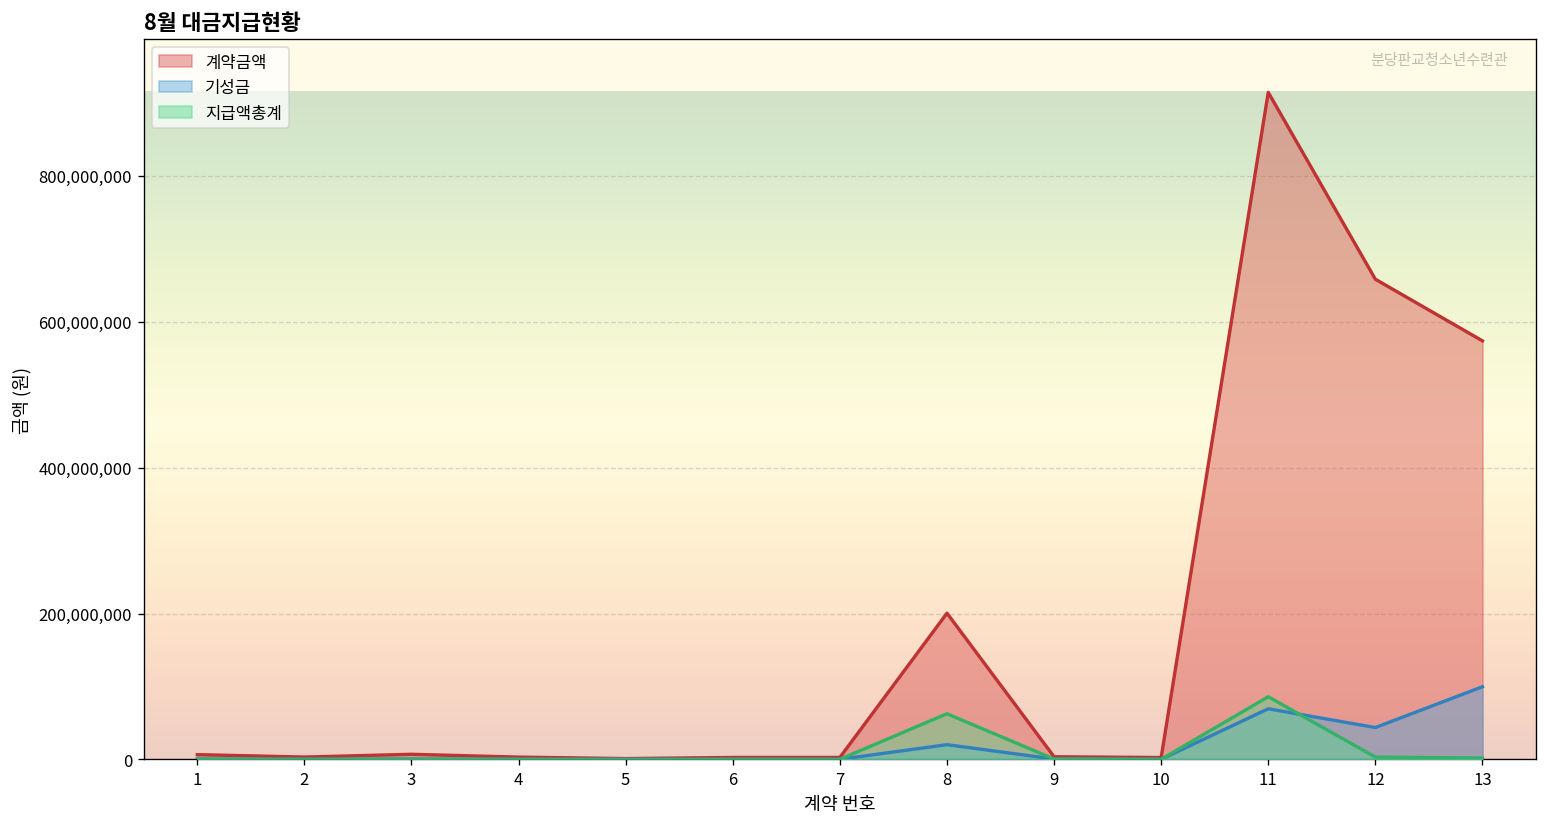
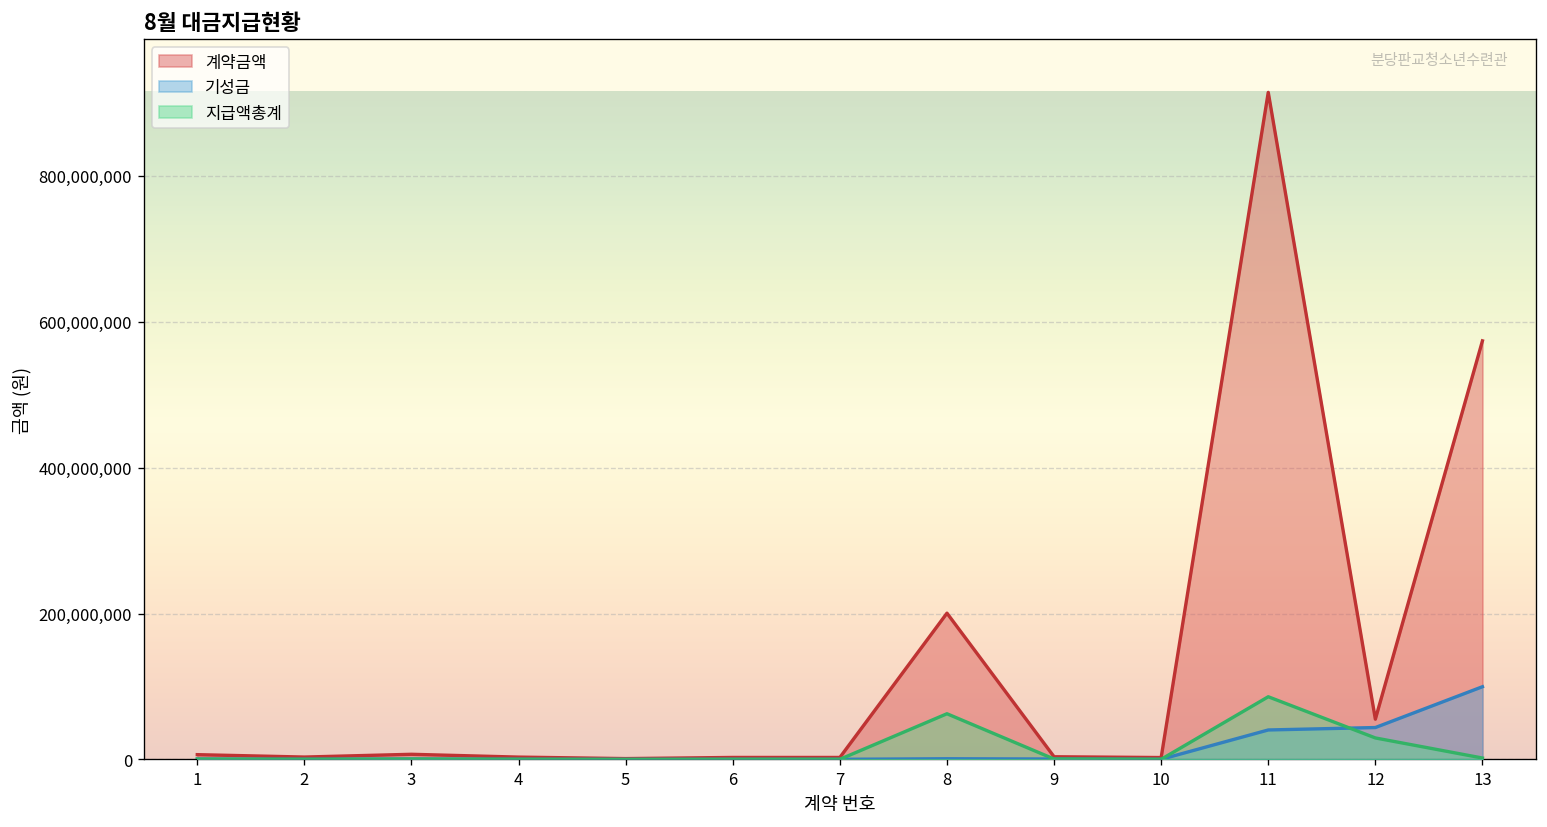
기성금, 8: 20,000,000 -> 0
기성금, 11: 70,000,000 -> 40,000,000
계약금액, 12: 660,000,000 -> 60,000,000
지급액총계, 12: 0 -> 30,000,000
